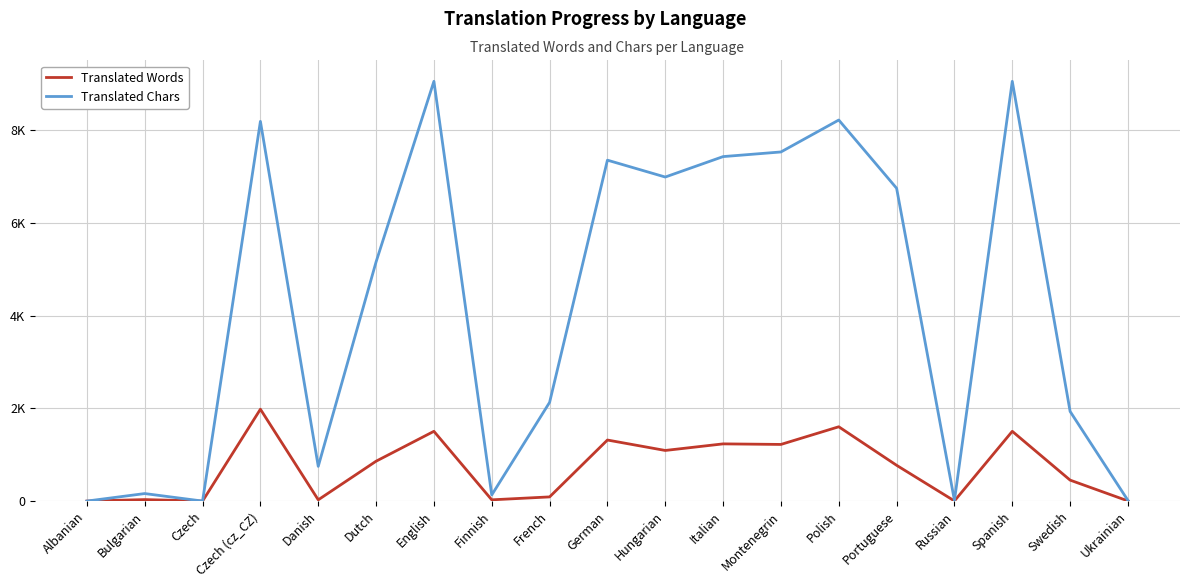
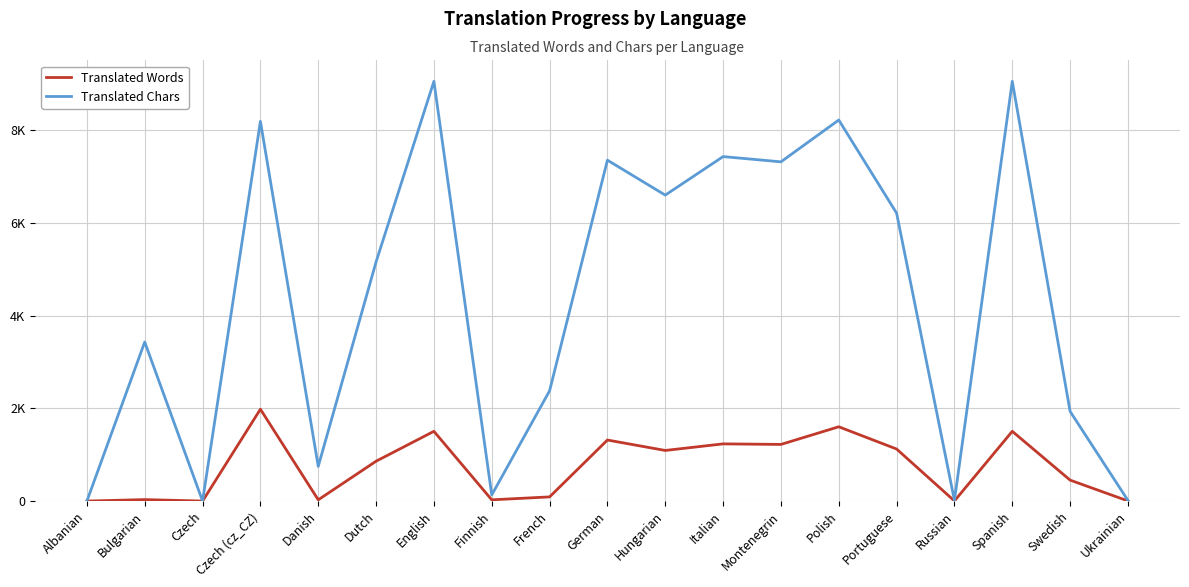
Translated Chars, Bulgarian: 200 -> 3400
Translated Chars, French: 2100 -> 2400
Translated Chars, Hungarian: 7000 -> 6600
Translated Chars, Montenegrin: 7500 -> 7300
Translated Words, Portuguese: 800 -> 1100
Translated Chars, Portuguese: 6700 -> 6200
